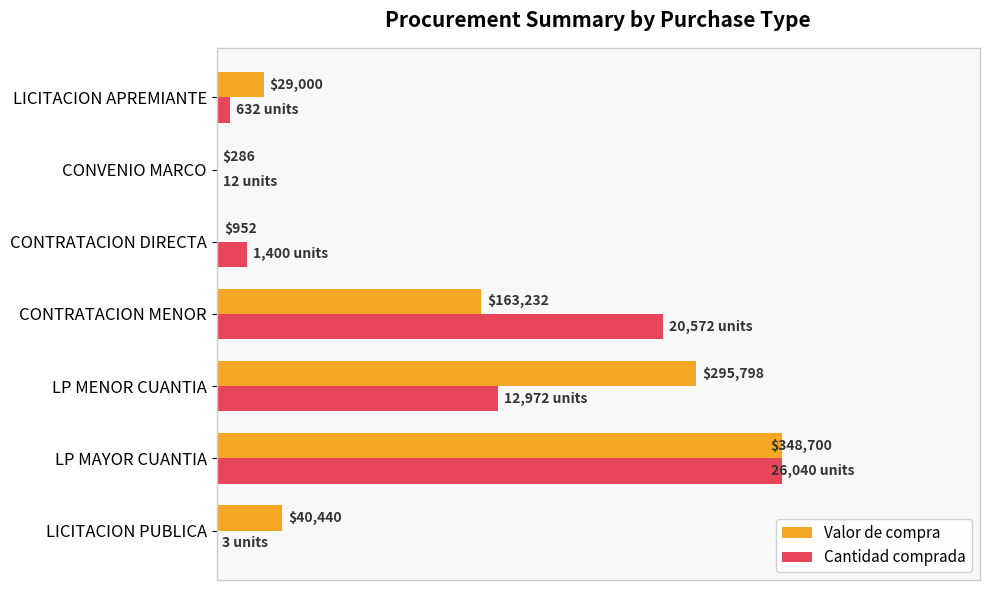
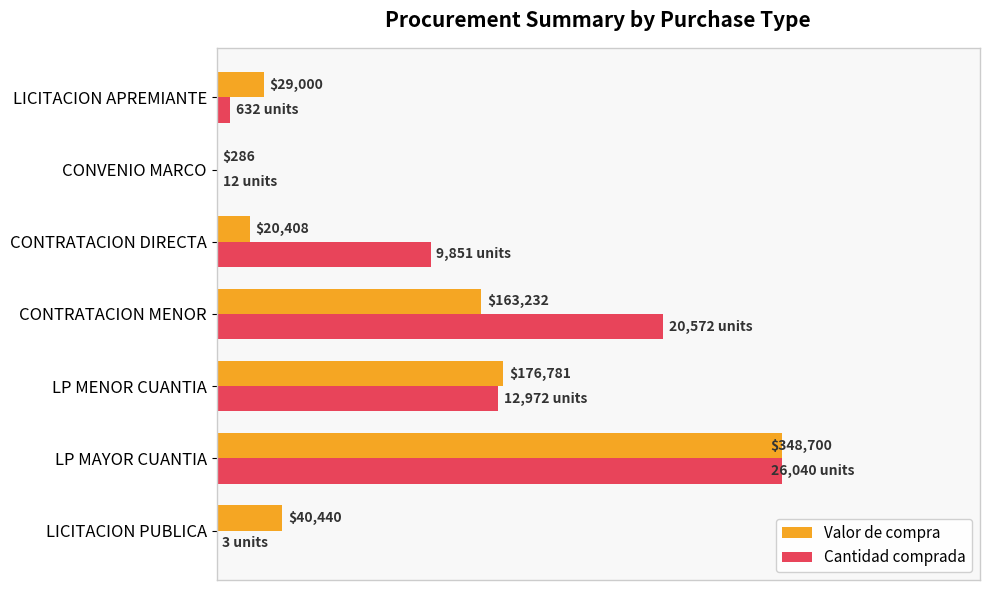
Valor de compra, CONTRATACION DIRECTA: $952 -> $20,408
Cantidad comprada, CONTRATACION DIRECTA: 1,400 -> 9,851
Valor de compra, LP MENOR CUANTIA: $295,798 -> $176,781
